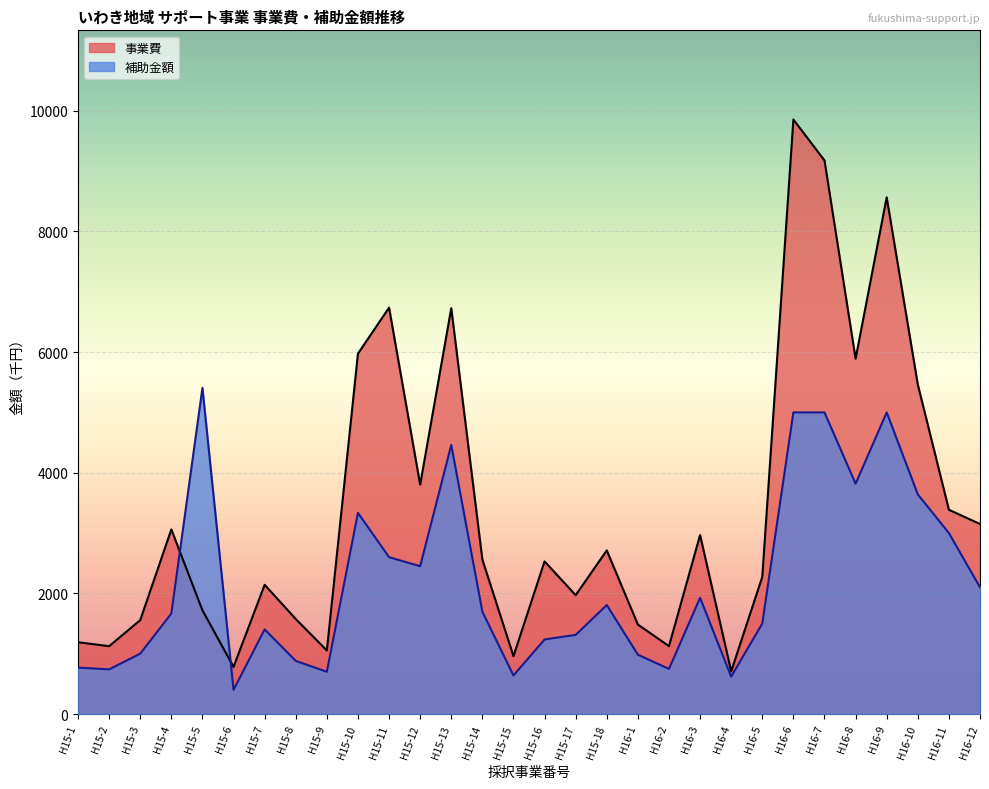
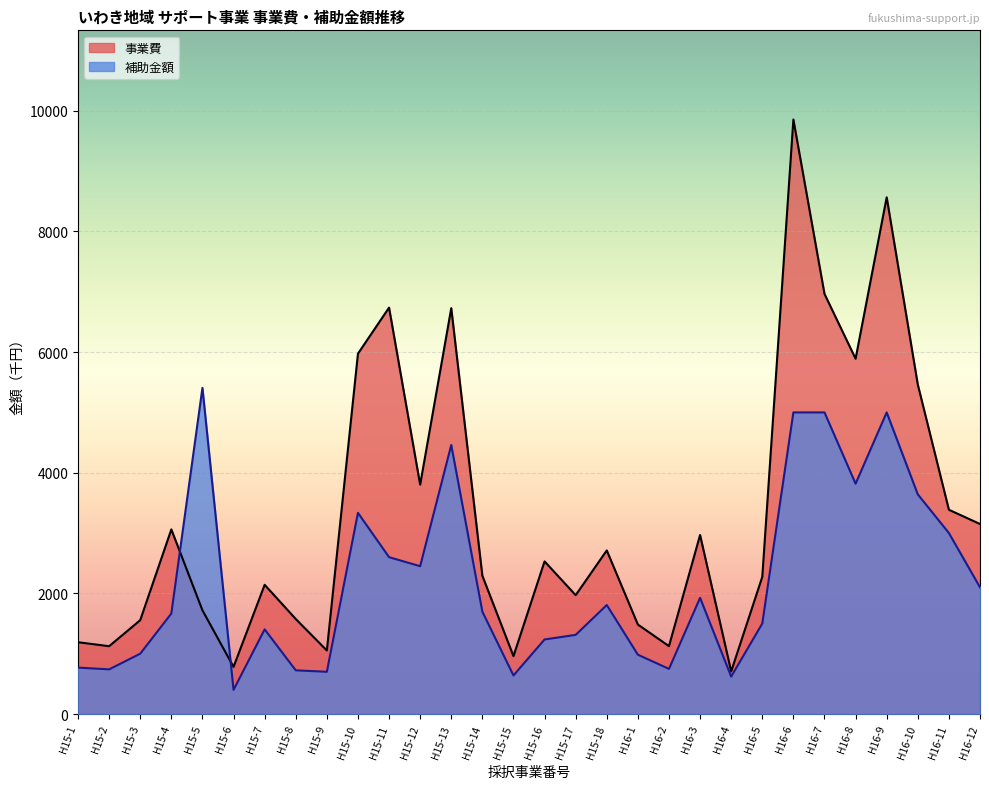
補助金額, H15-8: 900 -> 700
事業費, H15-14: 2600 -> 2300
事業費, H16-7: 9200 -> 7000
